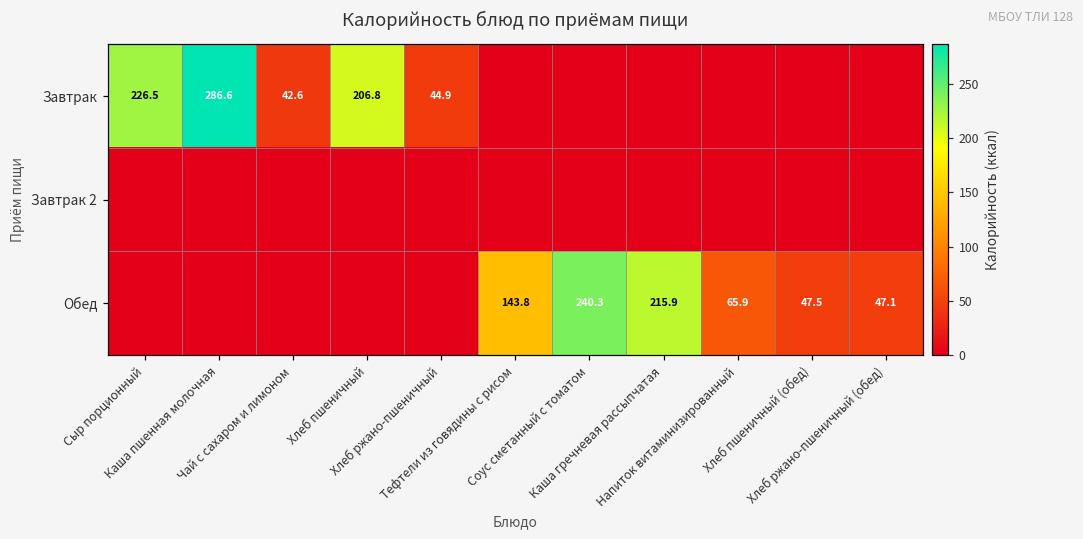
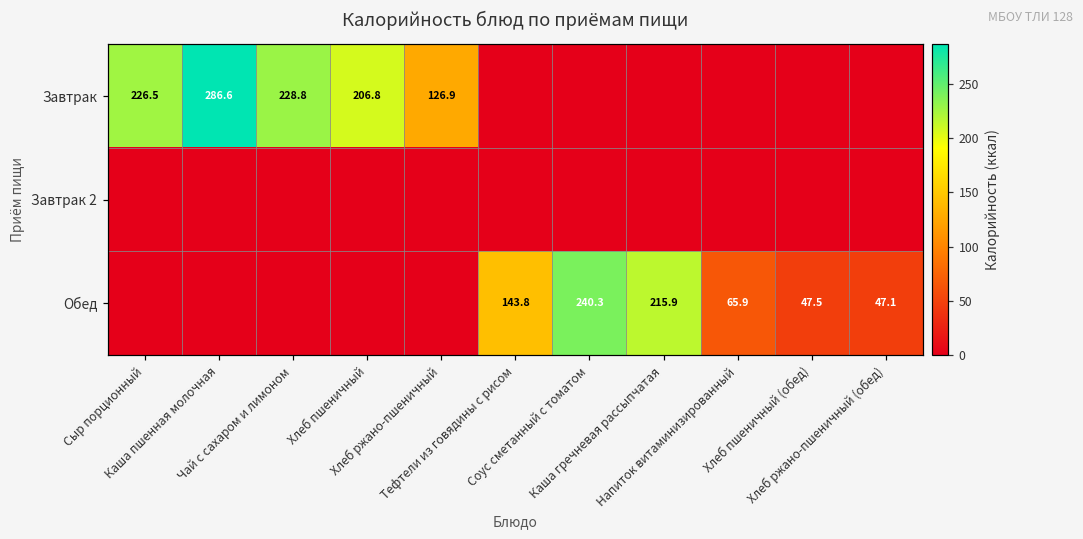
Завтрак, Чай с сахаром и лимоном: 42.6 -> 228.8
Завтрак, Хлеб ржано-пшеничный: 44.9 -> 126.9
